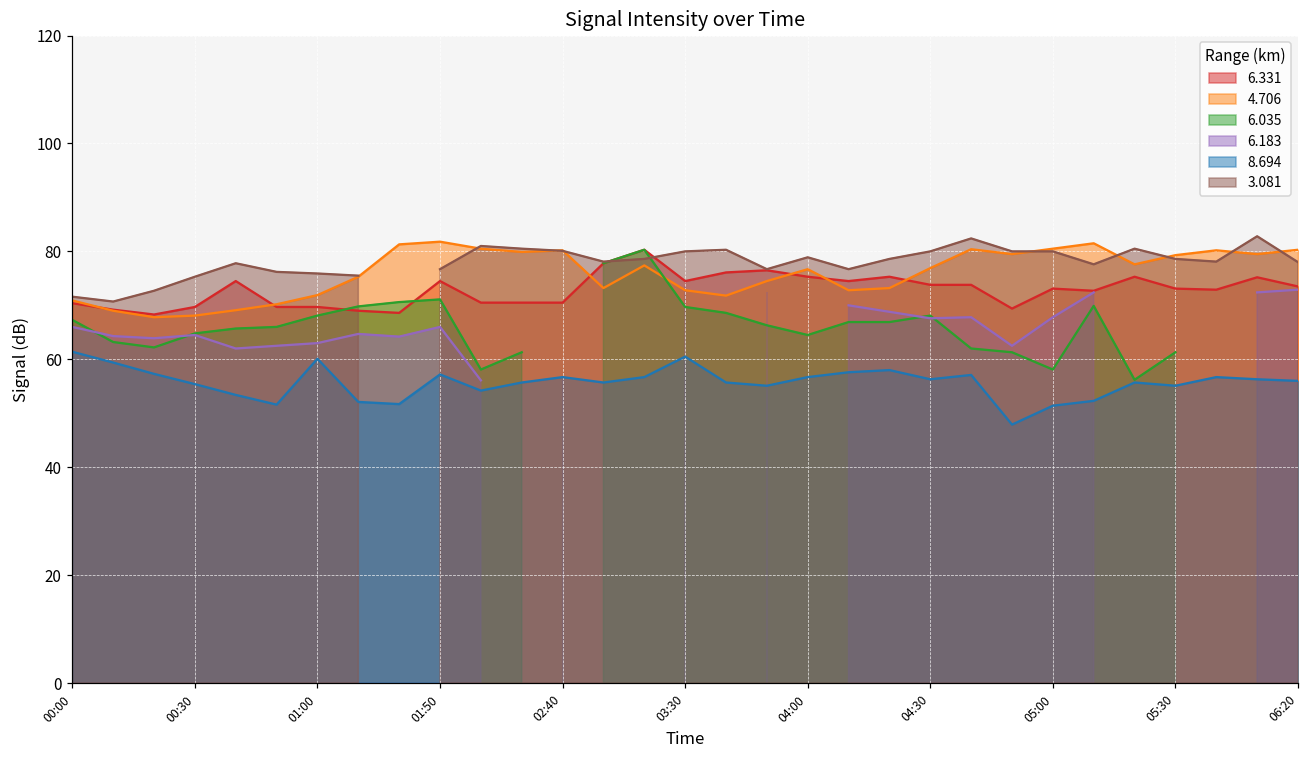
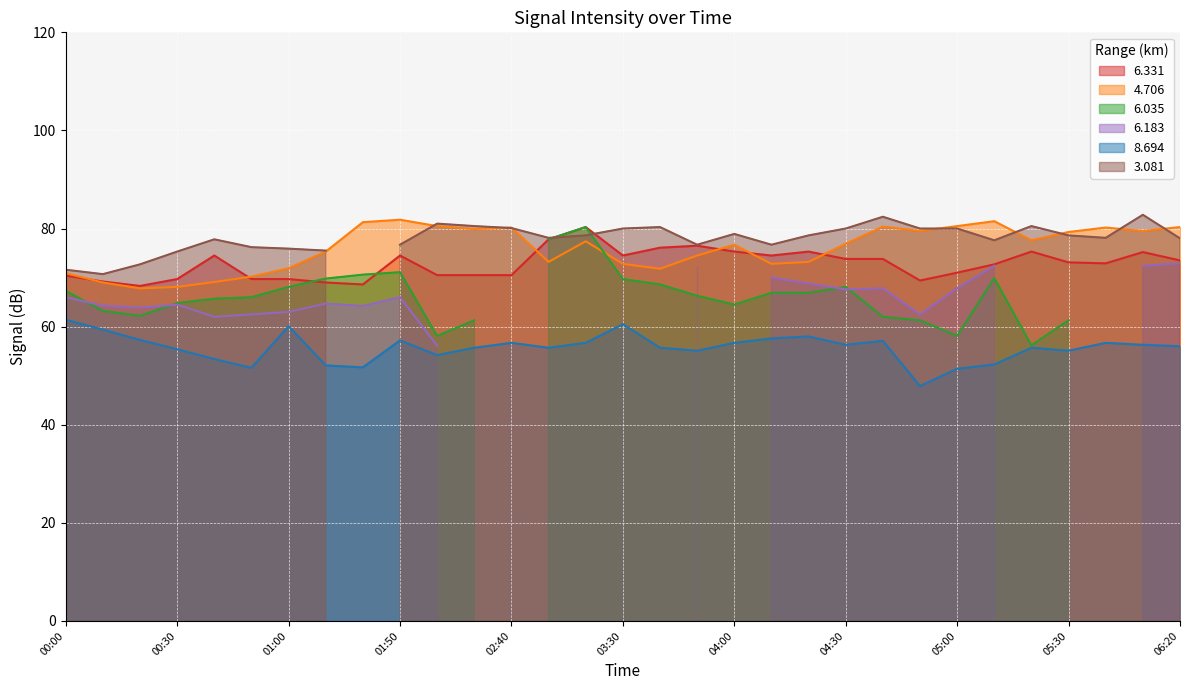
6.331, 05:00: 73 -> 71
